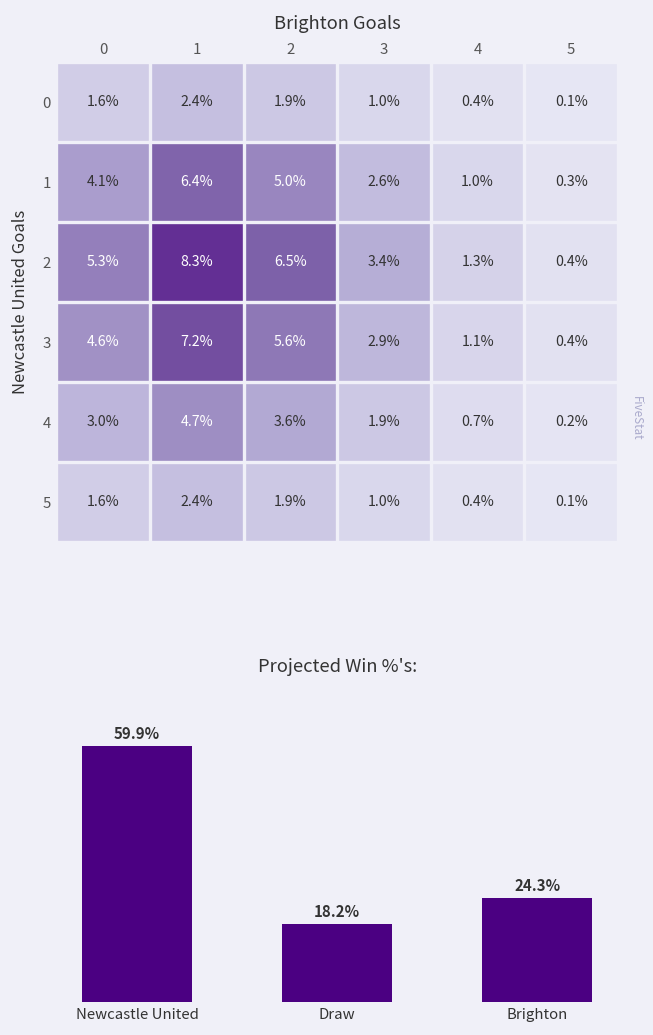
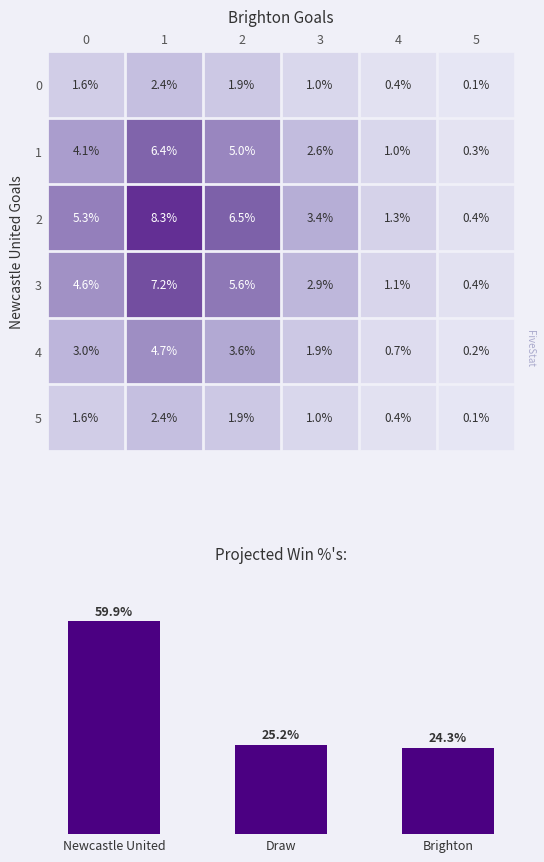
Projected Win %'s:, Draw: 18.2% -> 25.2%
